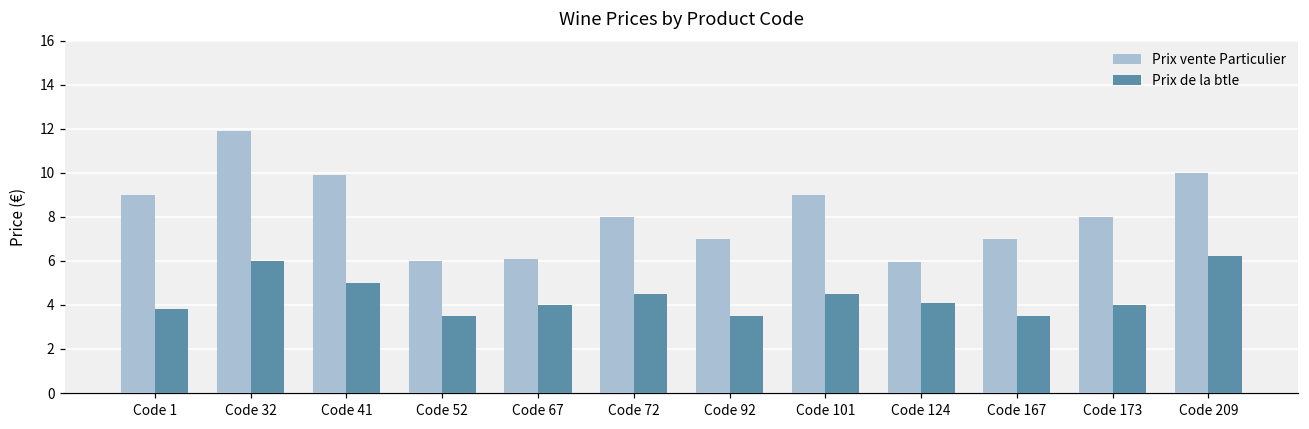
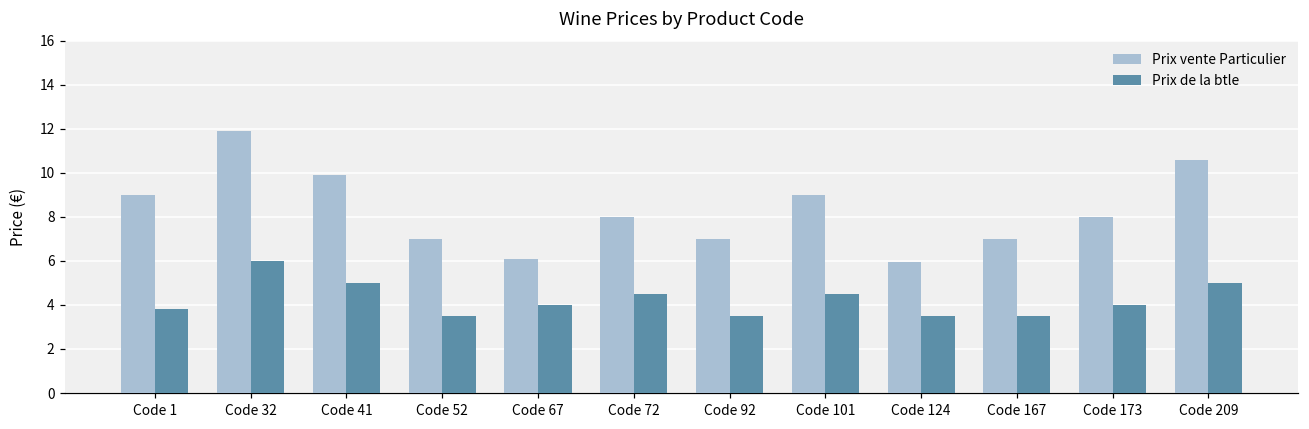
Prix vente Particulier, Code 52: 6.0 -> 7.0
Prix de la btle, Code 124: 4.1 -> 3.5
Prix vente Particulier, Code 209: 10.0 -> 10.6
Prix de la btle, Code 209: 6.2 -> 5.0
